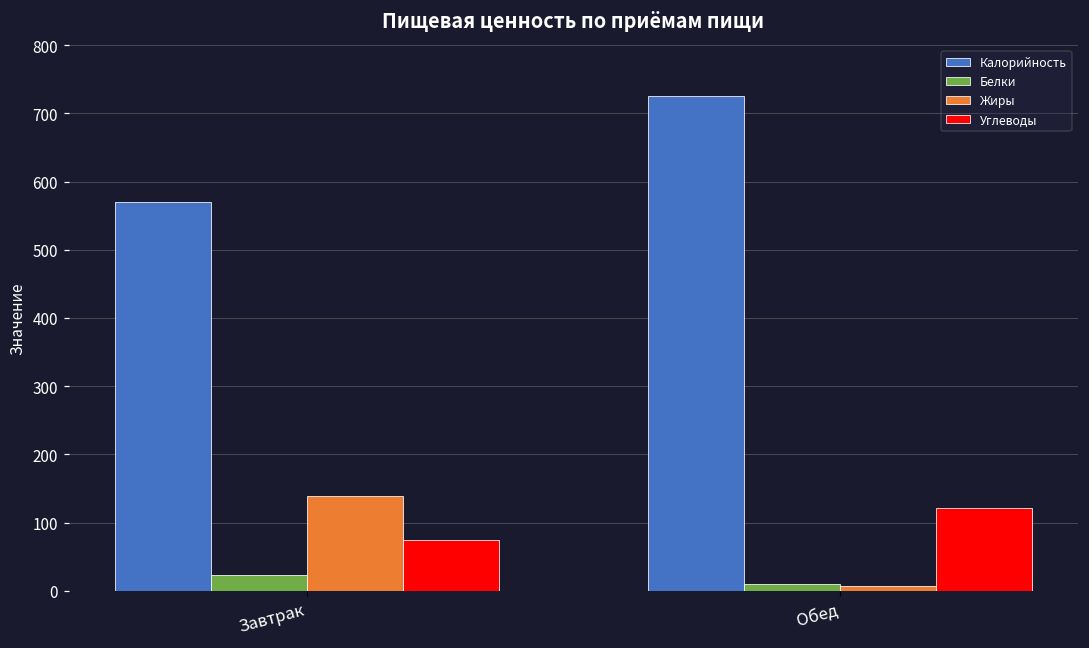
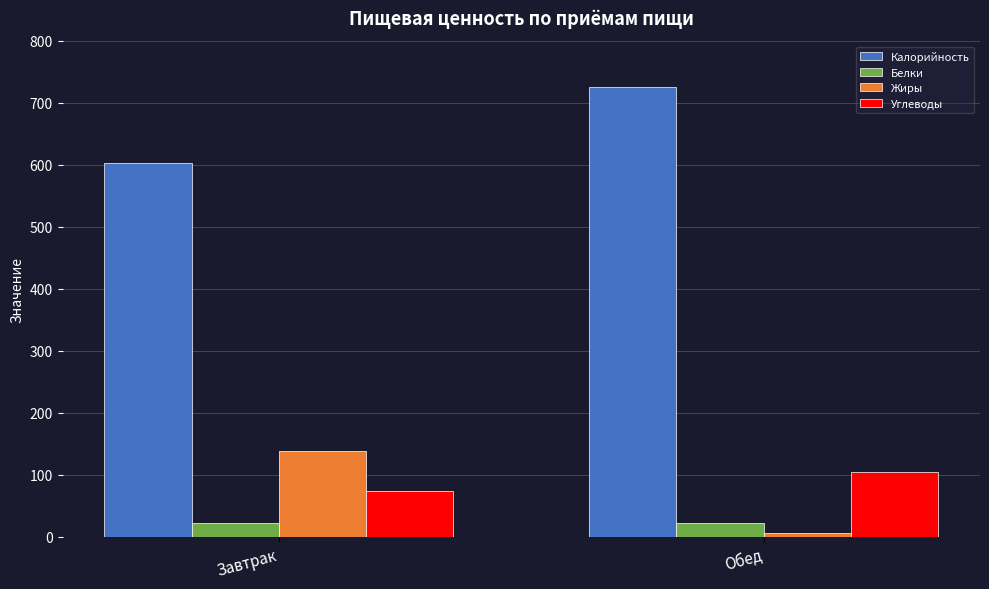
Калорийность, Завтрак: 570 -> 600
Белки, Обед: 10 -> 20
Углеводы, Обед: 120 -> 110
